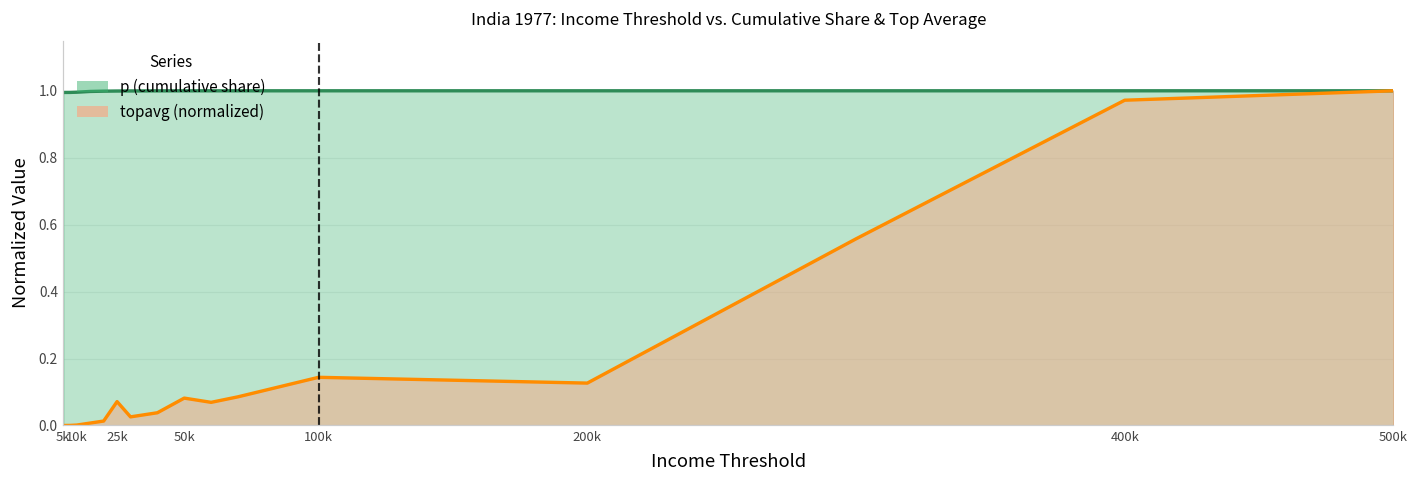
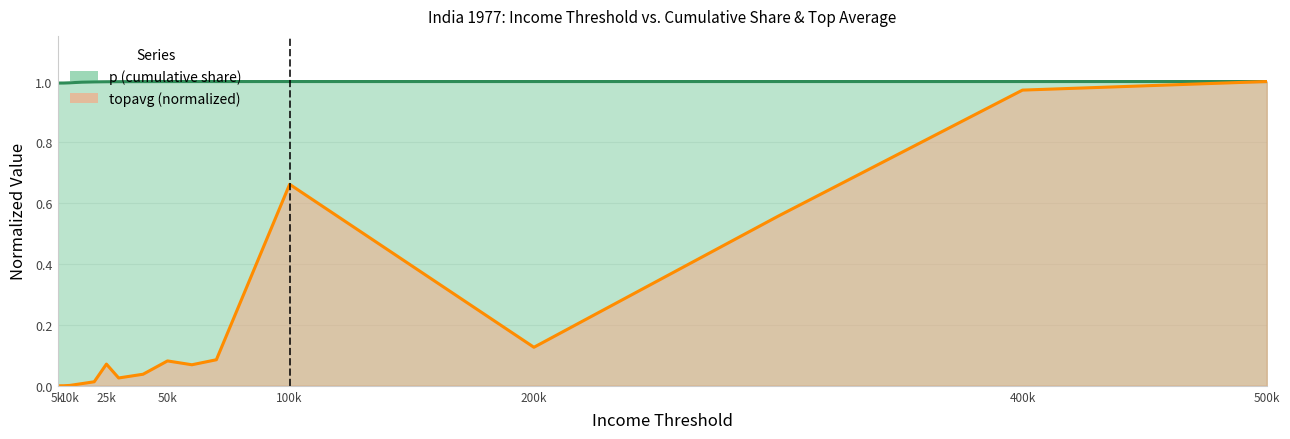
topavg (normalized), 100k: 0.14 -> 0.66
